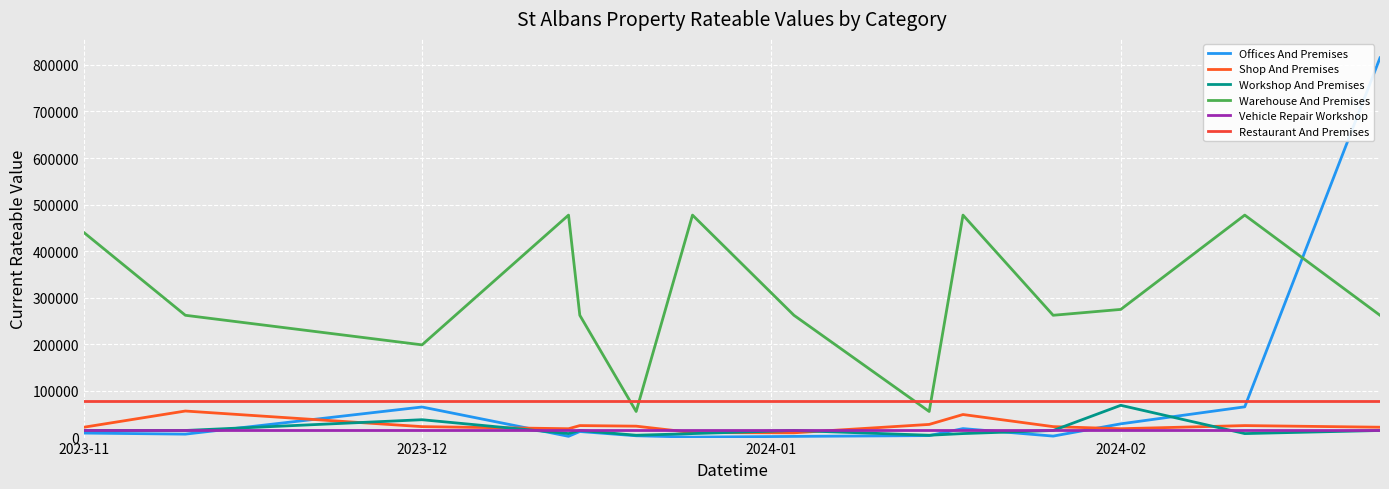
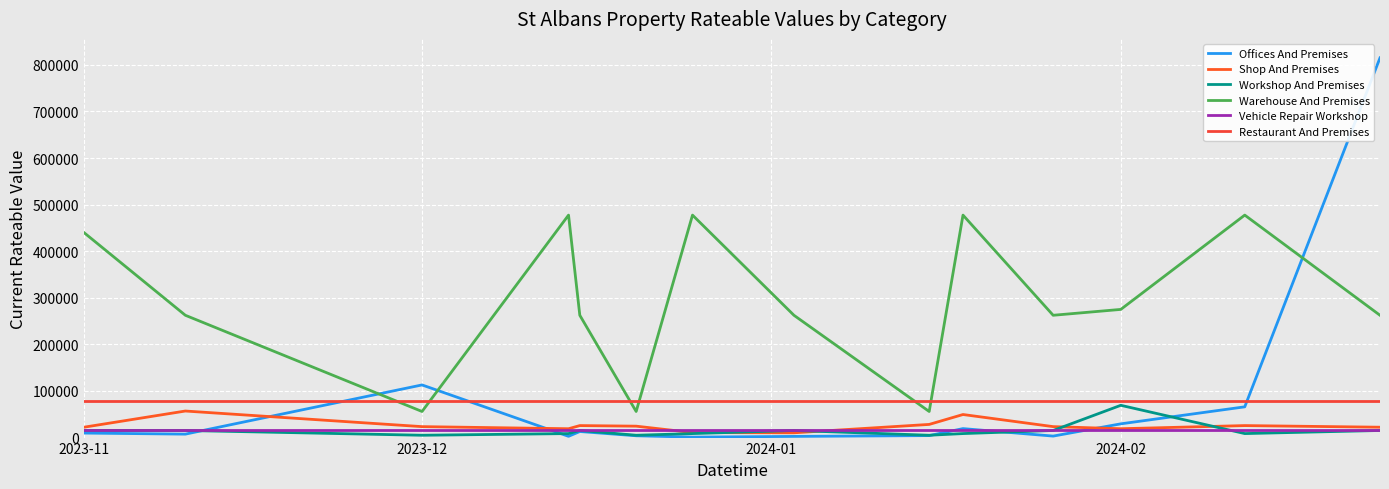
Offices And Premises, 2023-12: 70000 -> 110000
Workshop And Premises, 2023-12: 40000 -> 10000
Warehouse And Premises, 2023-12: 200000 -> 60000
